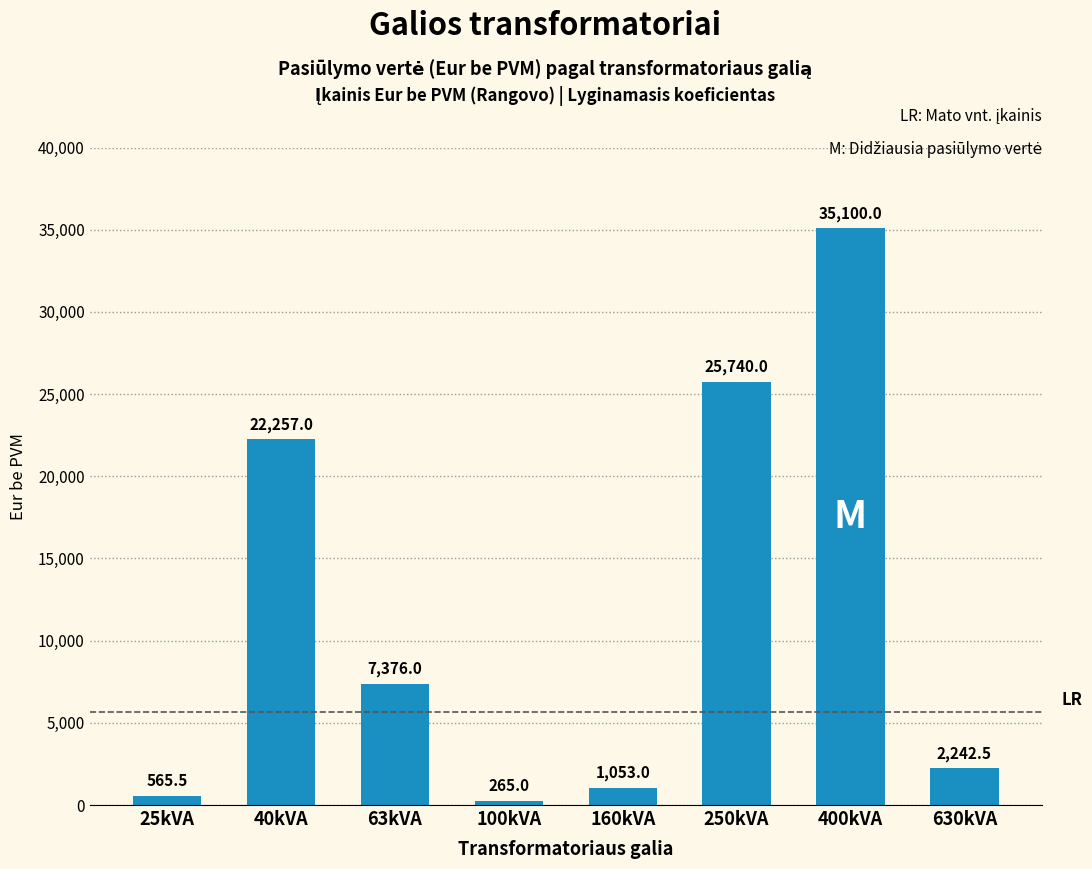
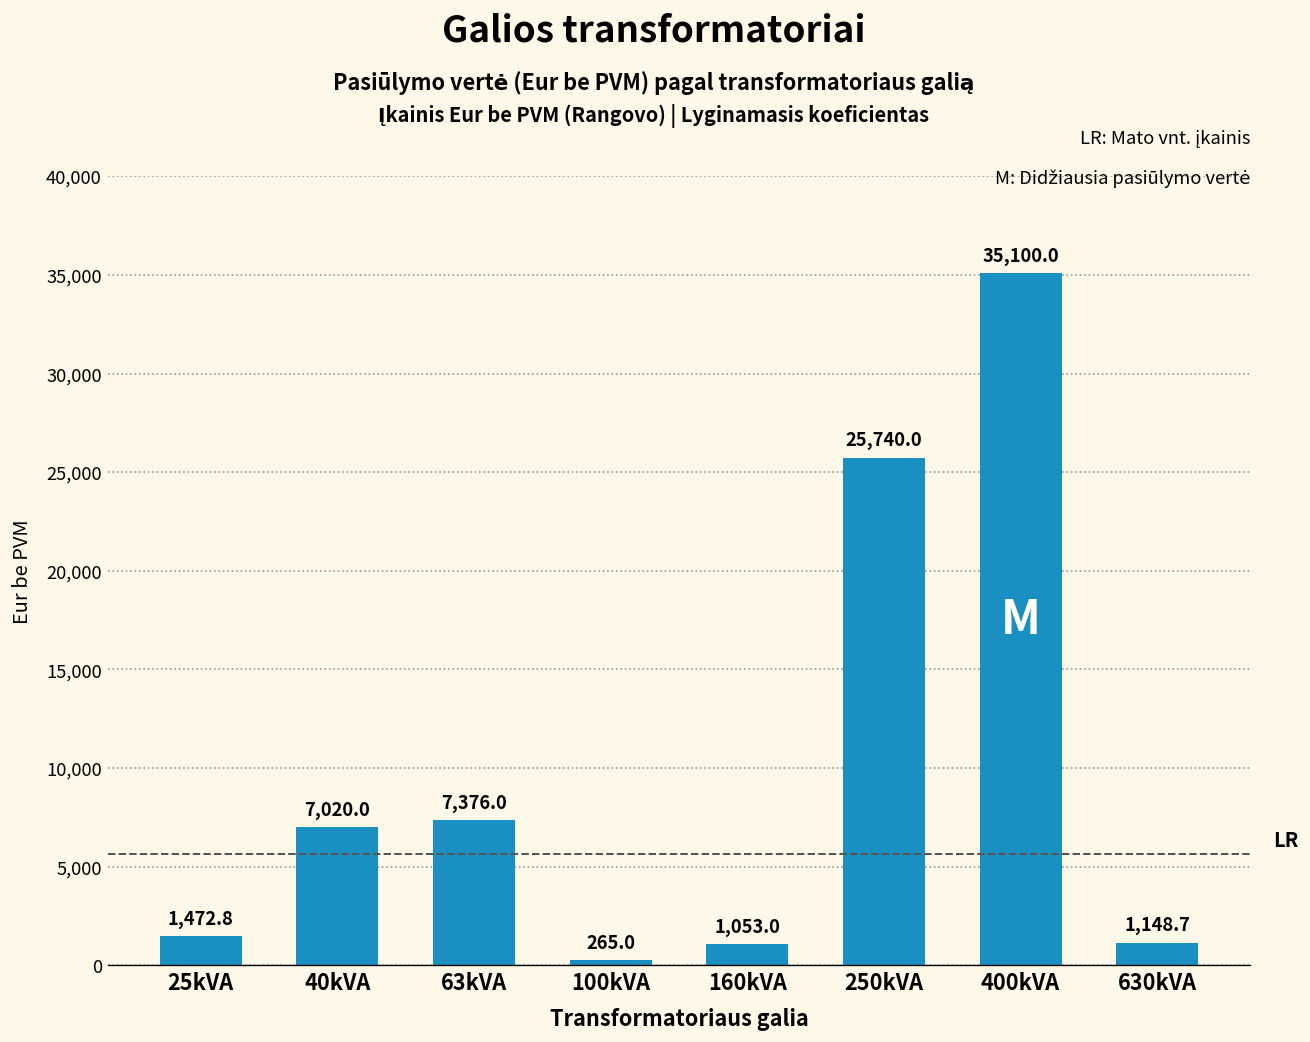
25kVA: 565.5 -> 1,472.8
40kVA: 22,257.0 -> 7,020.0
630kVA: 2,242.5 -> 1,148.7
